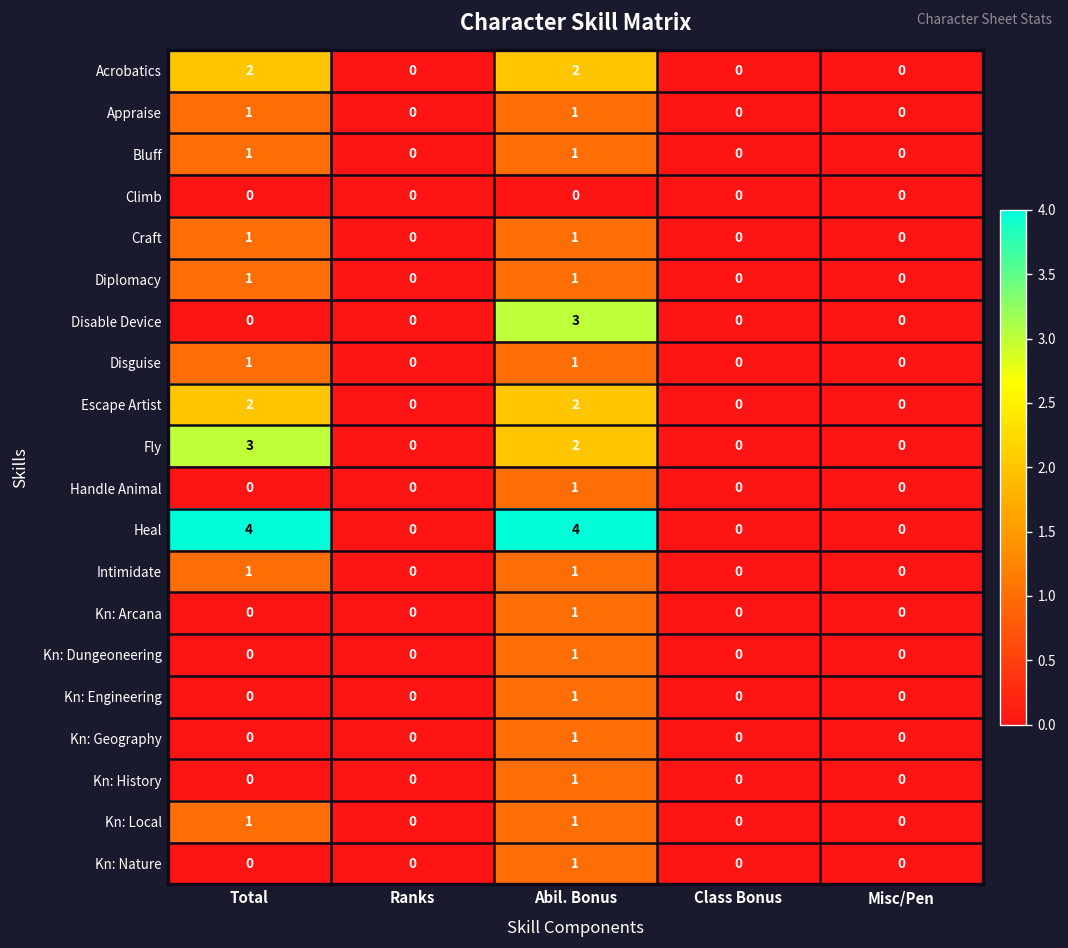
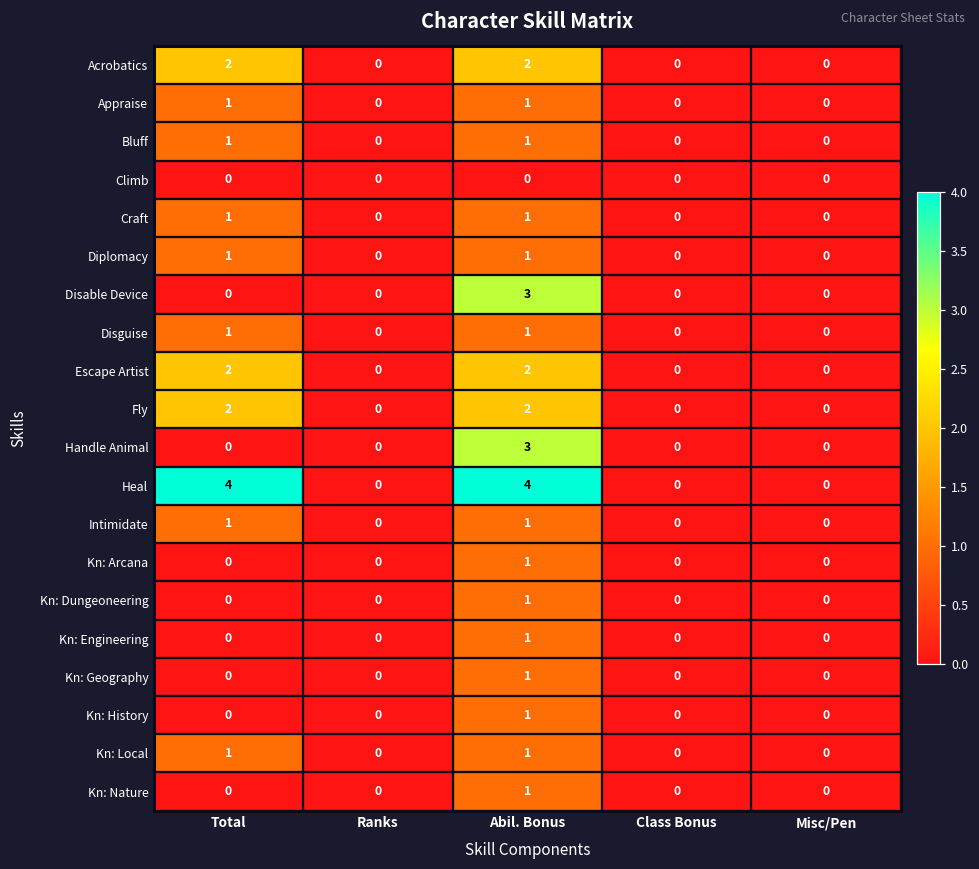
Fly, Total: 3 -> 2
Handle Animal, Abil. Bonus: 1 -> 3
